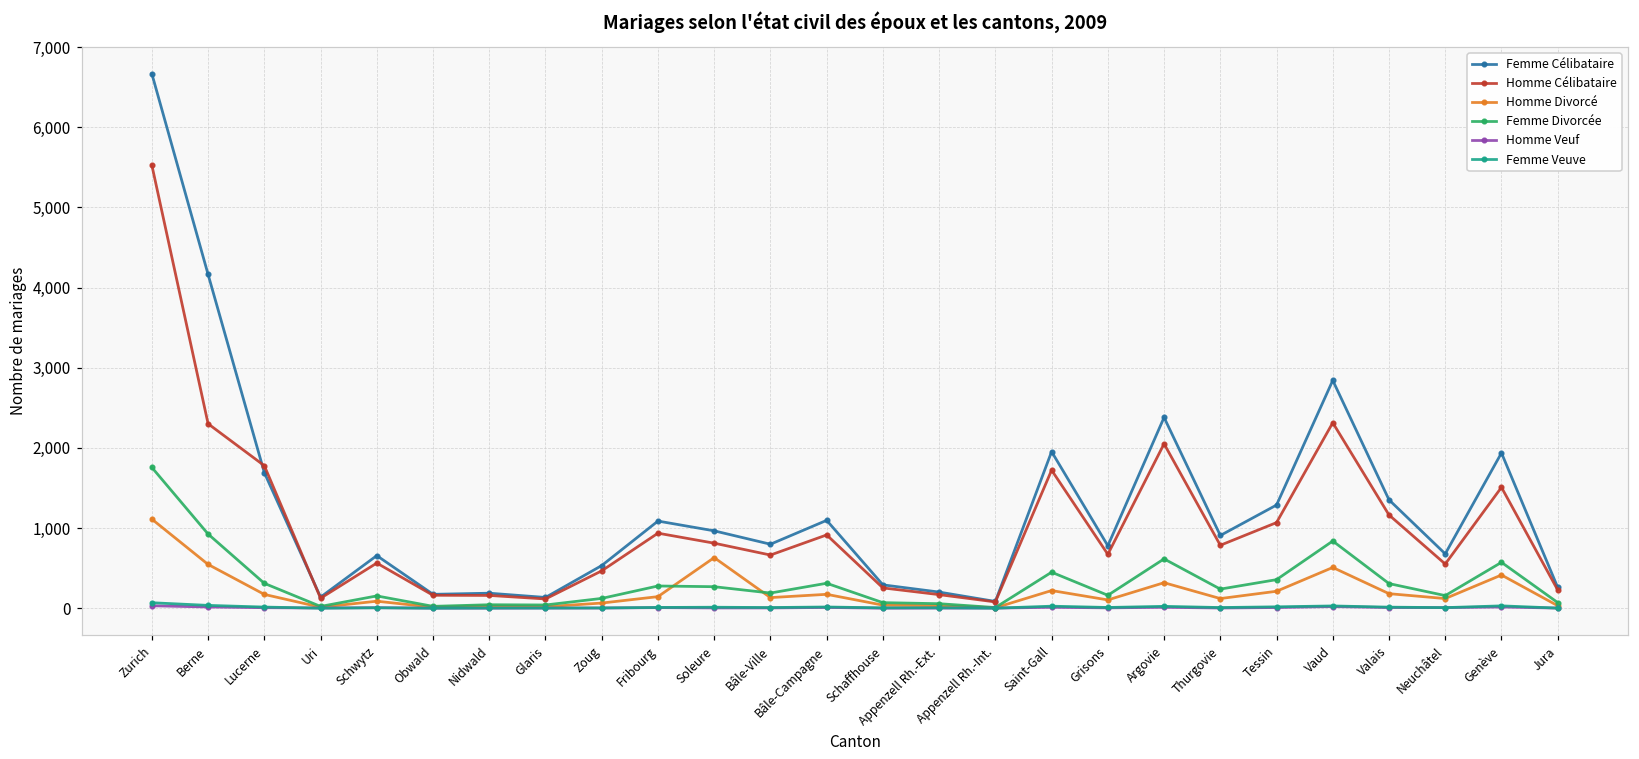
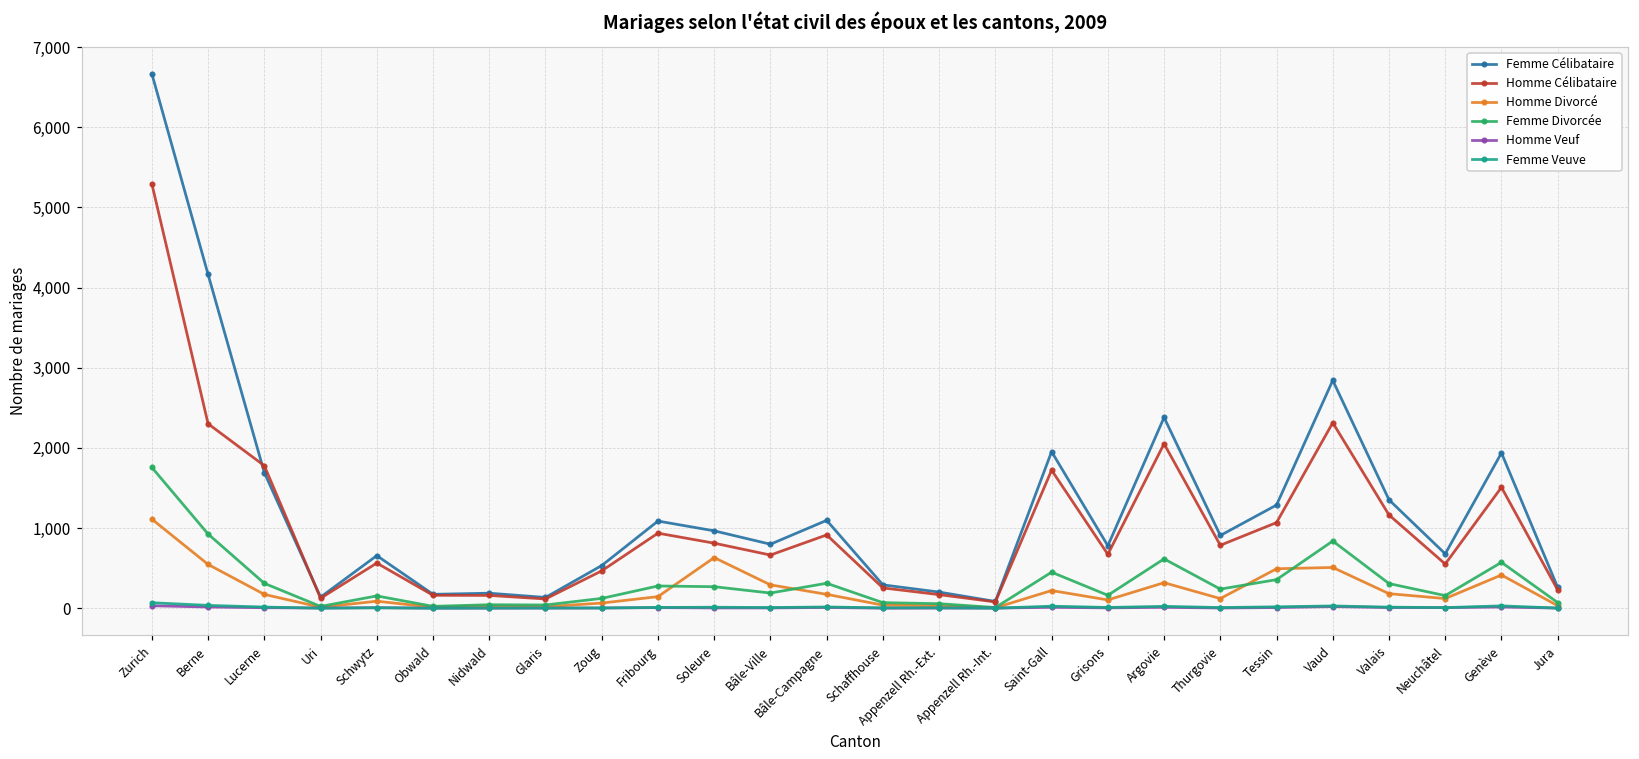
Homme Célibataire, Zurich: 5,500 -> 5,300
Homme Divorcé, Bâle-Ville: 100 -> 300
Homme Divorcé, Tessin: 200 -> 500
